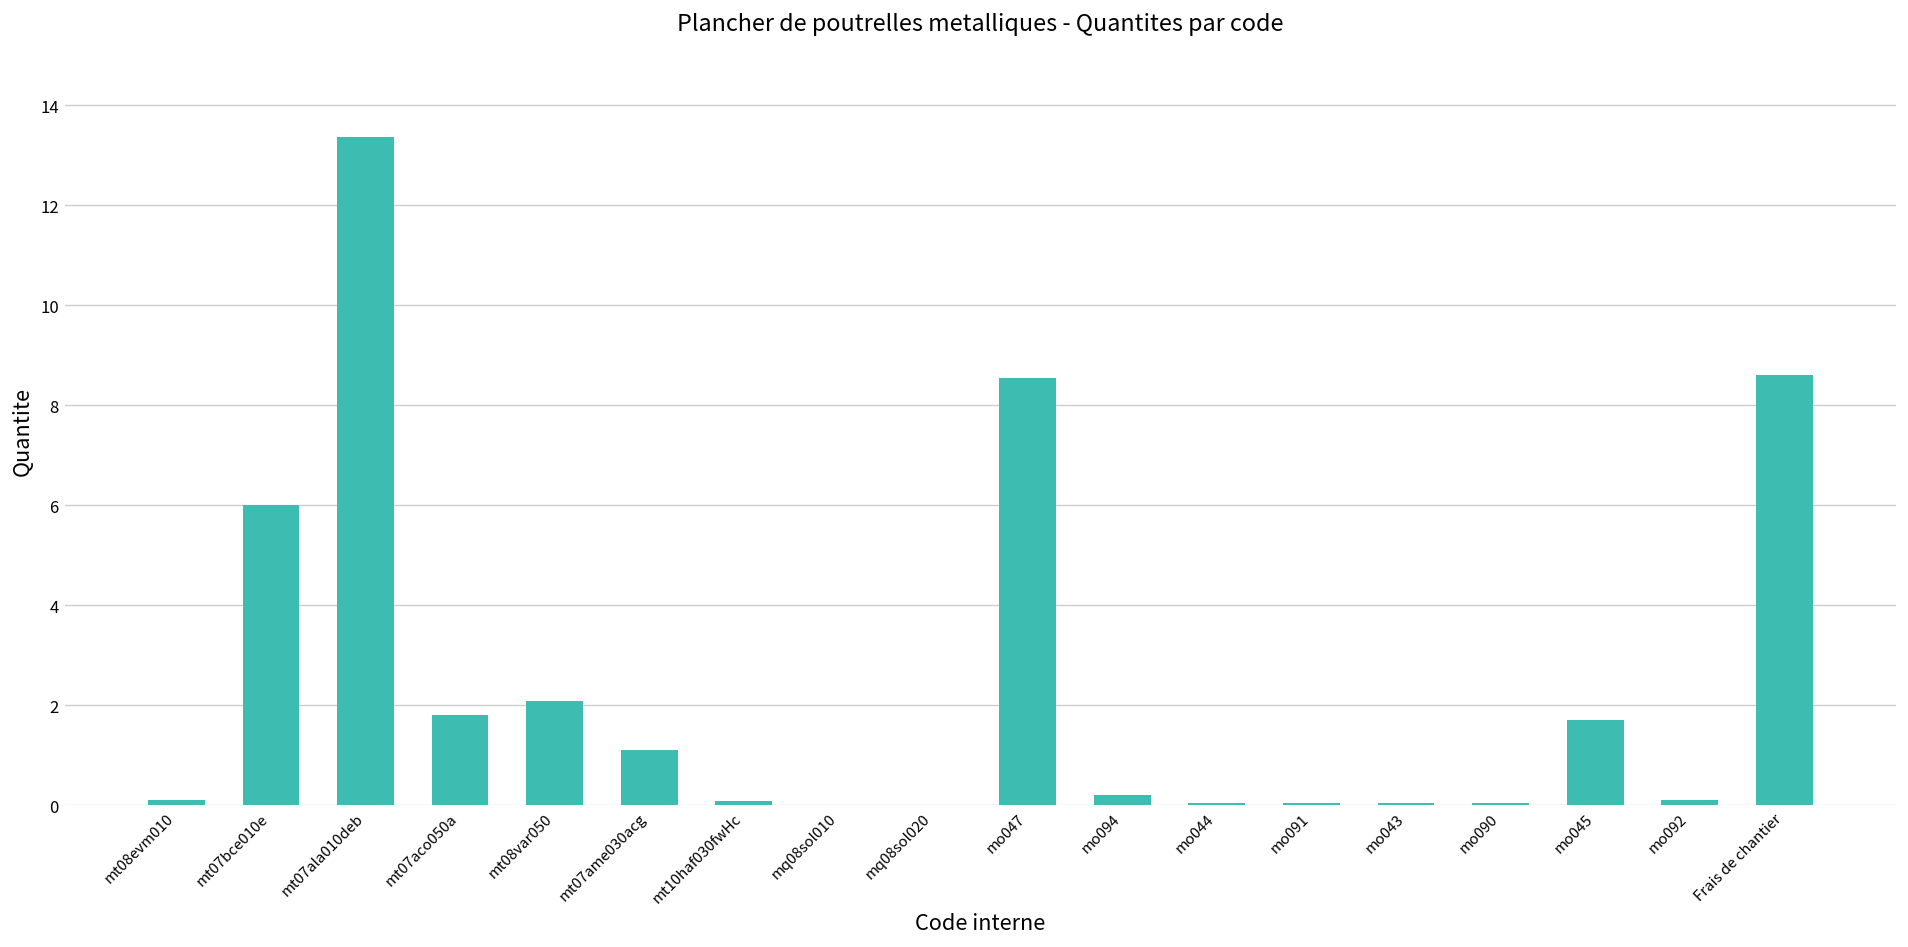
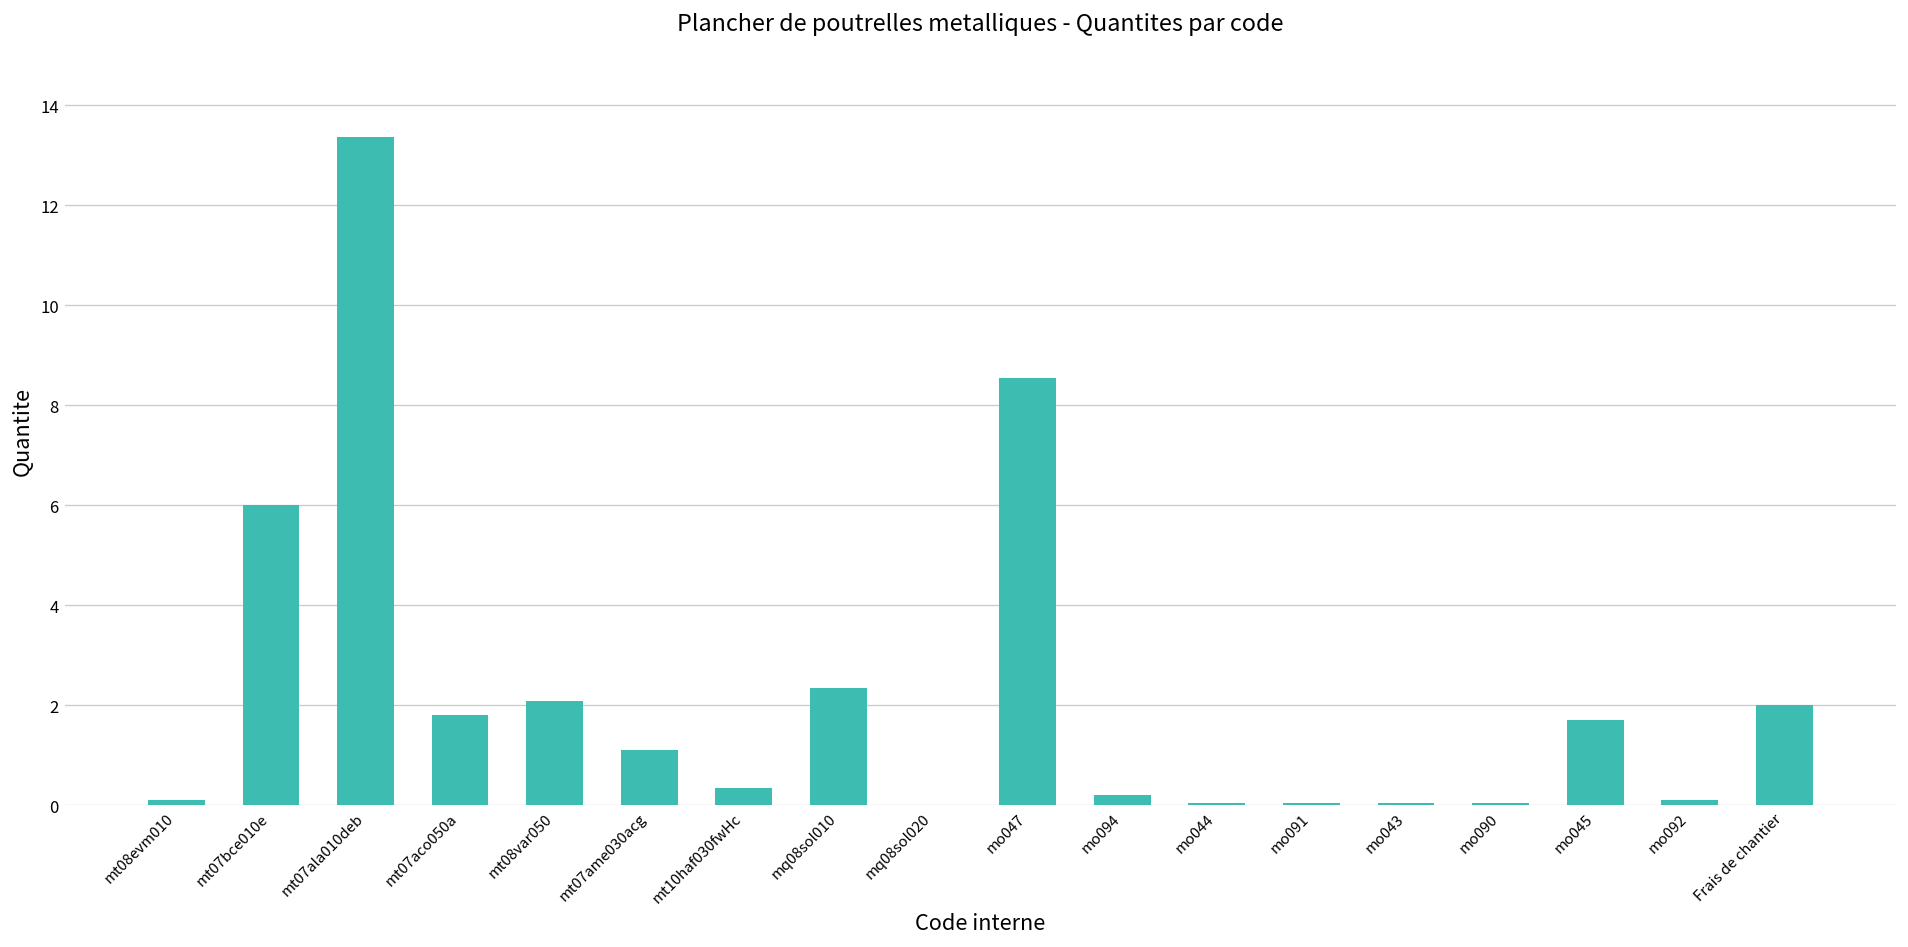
mt10haf030fwHc: 0.1 -> 0.4
mq08sol010: 0.0 -> 2.3
Frais de chantier: 8.6 -> 2.0
